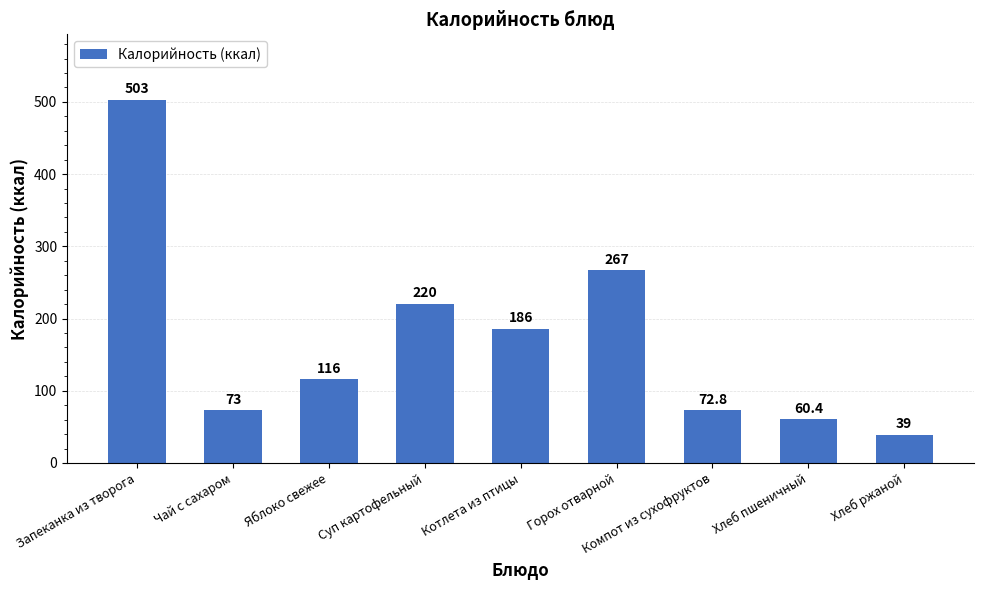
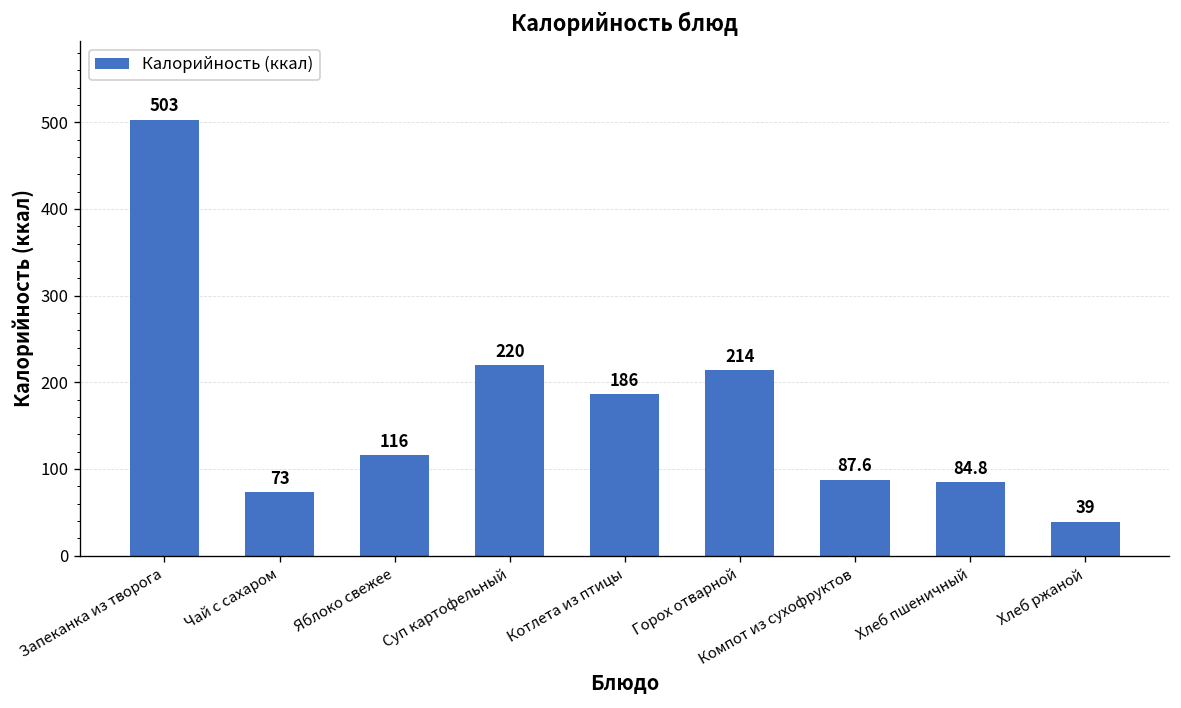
Горох отварной: 267 -> 214
Компот из сухофруктов: 72.8 -> 87.6
Хлеб пшеничный: 60.4 -> 84.8
